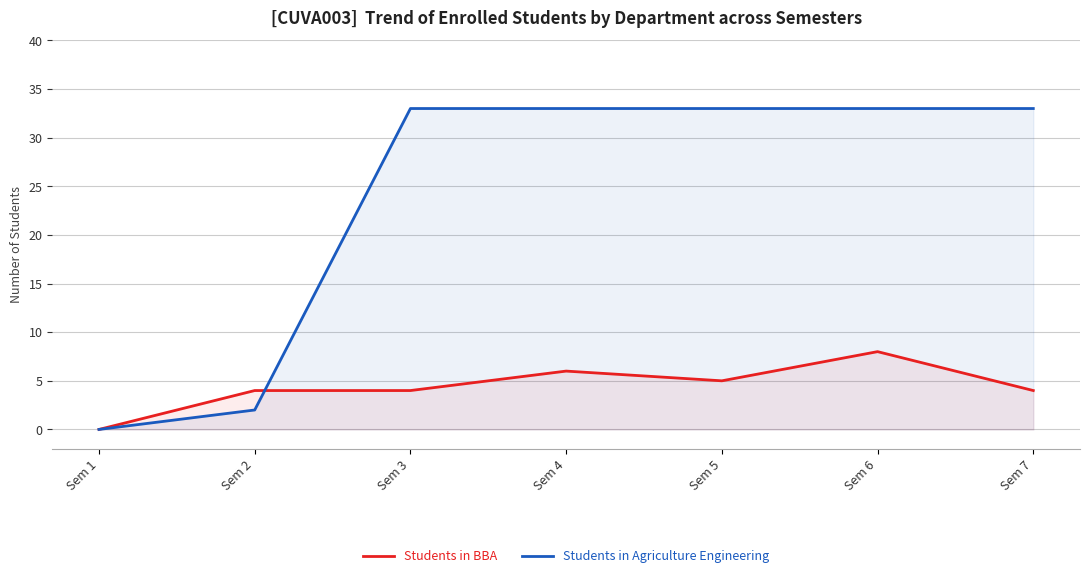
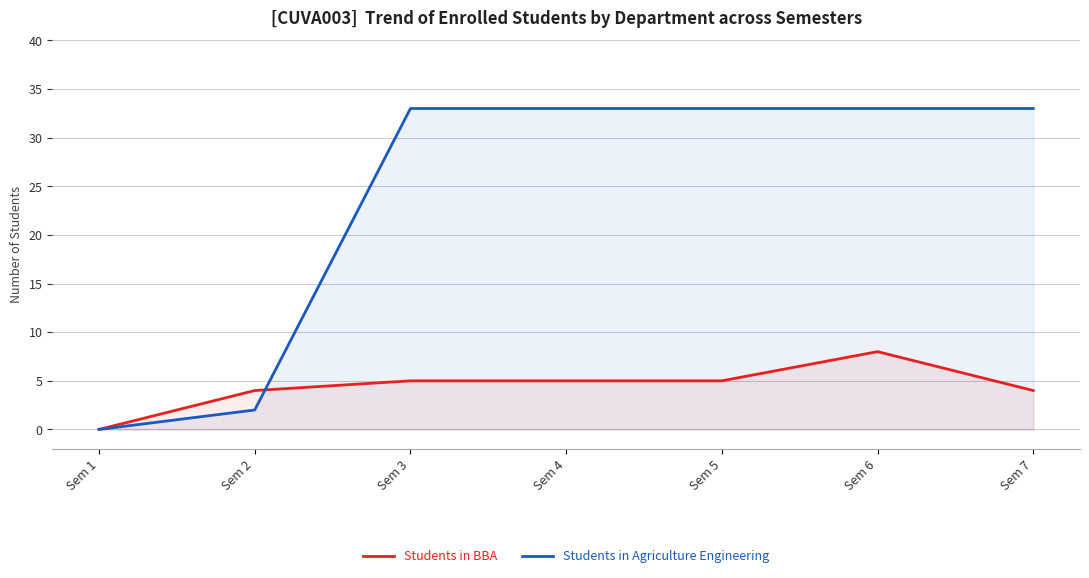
Students in BBA, Sem 3: 4 -> 5
Students in BBA, Sem 4: 6 -> 5
